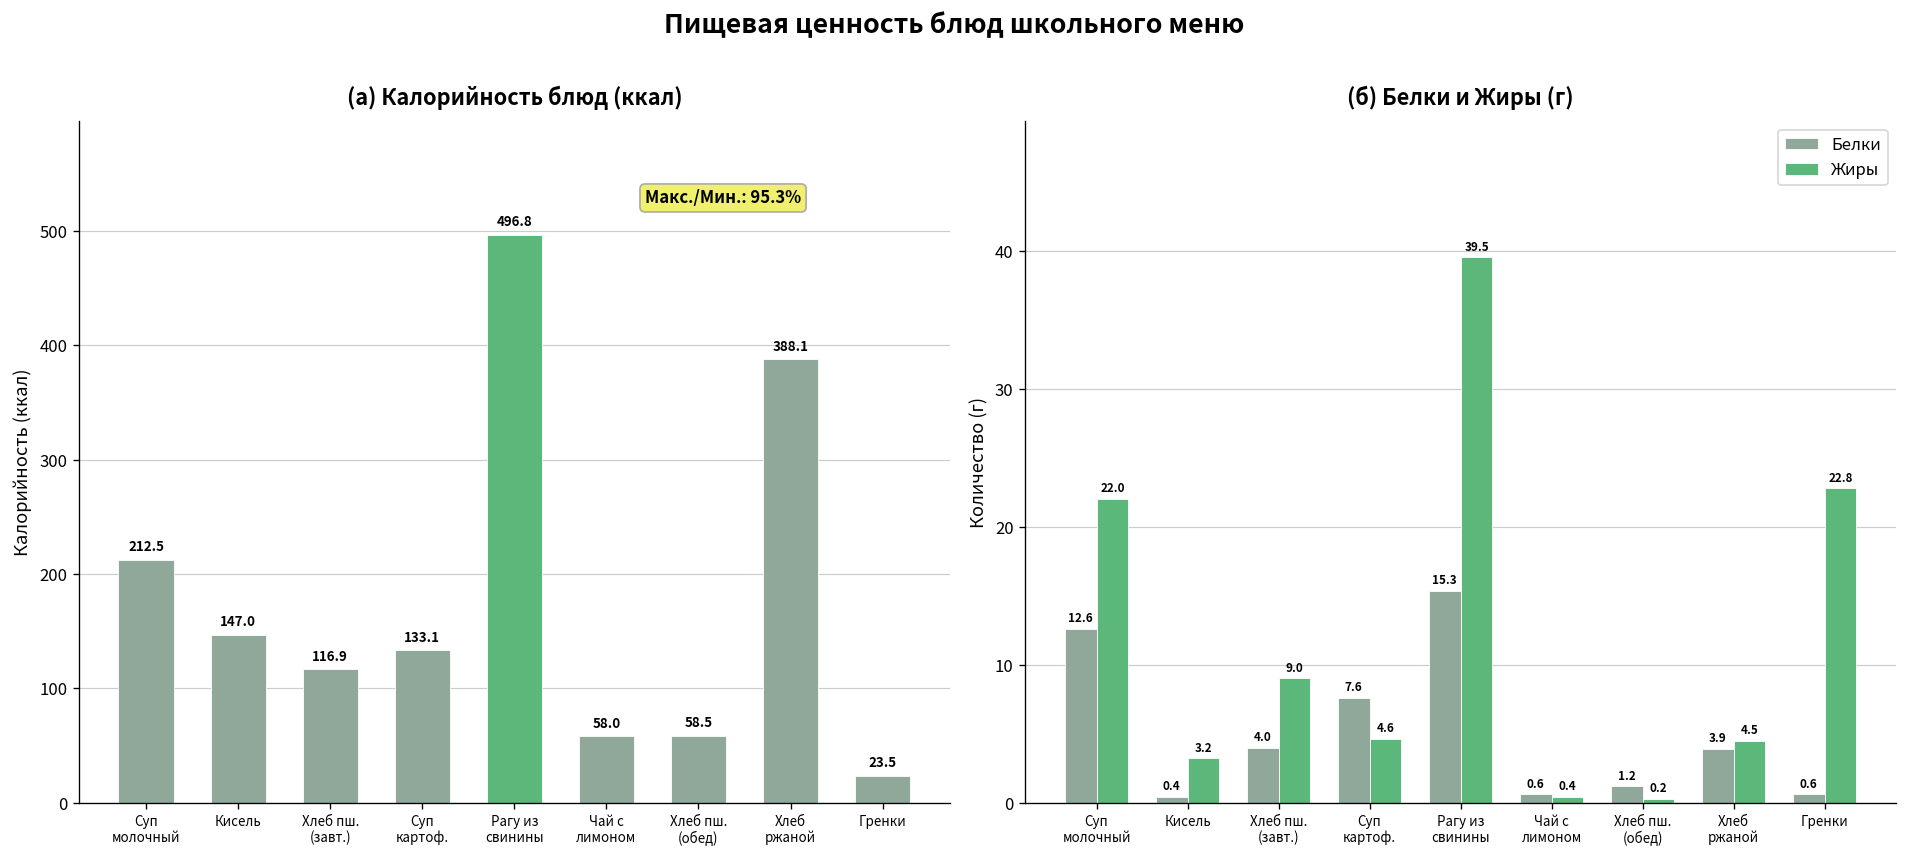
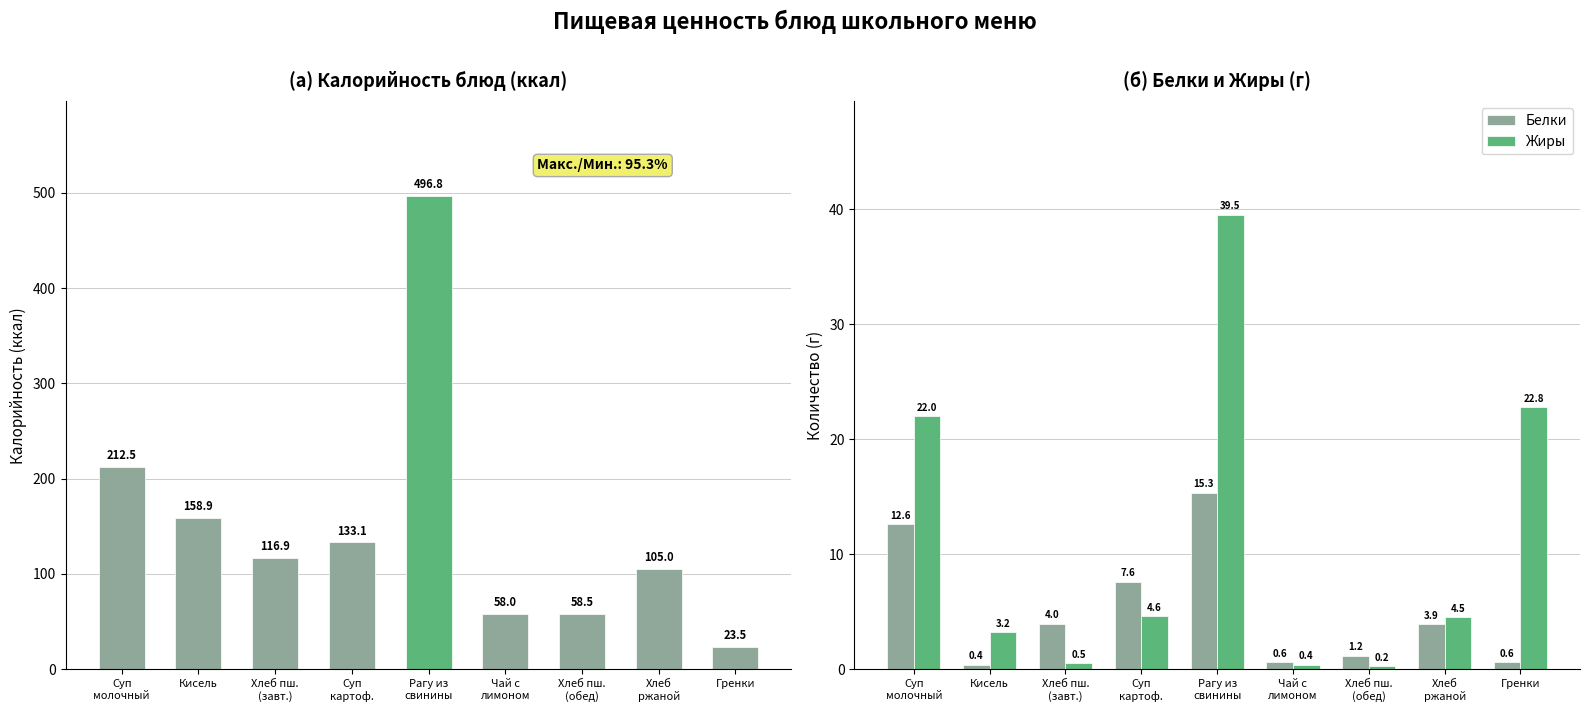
(а) Калорийность блюд (ккал), Кисель: 147.0 -> 158.9
(а) Калорийность блюд (ккал), Хлеб ржаной: 388.1 -> 105.0
(б) Белки и Жиры (г), Жиры, Хлеб пш. (завт.): 9.0 -> 0.5
